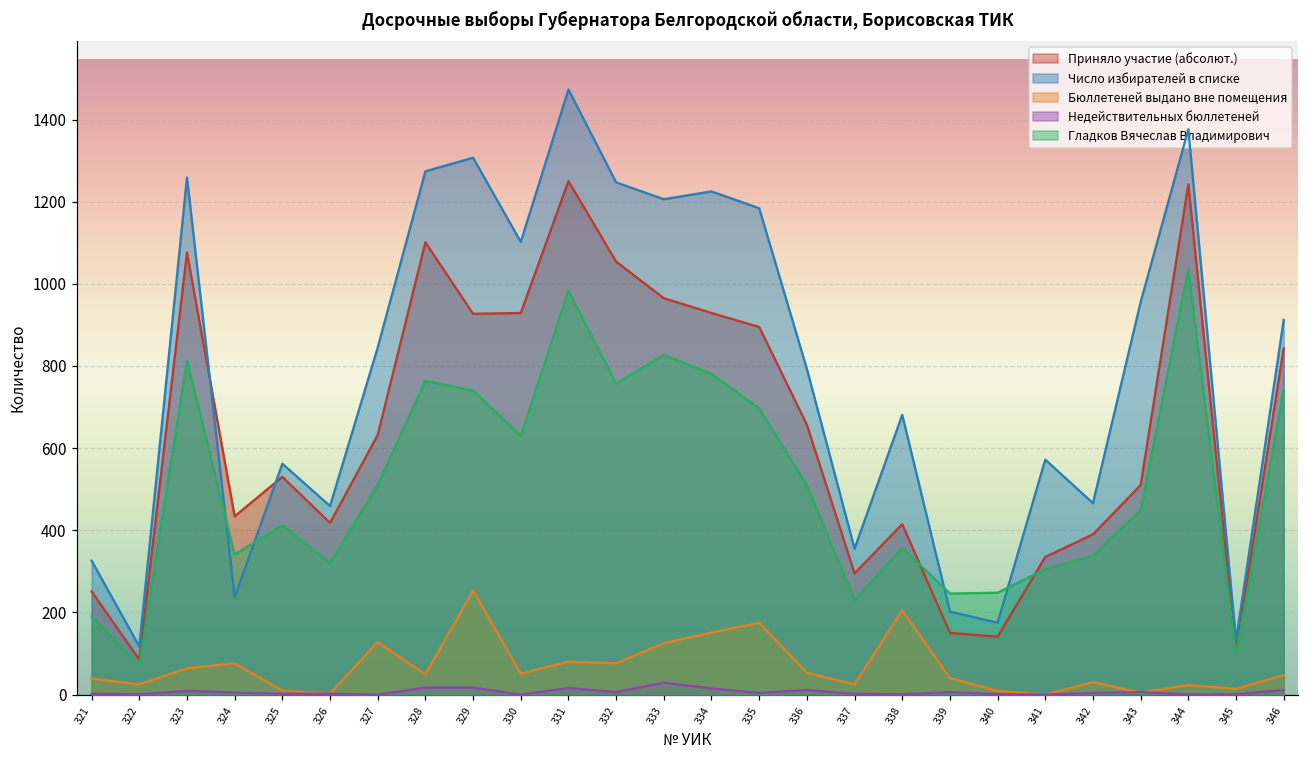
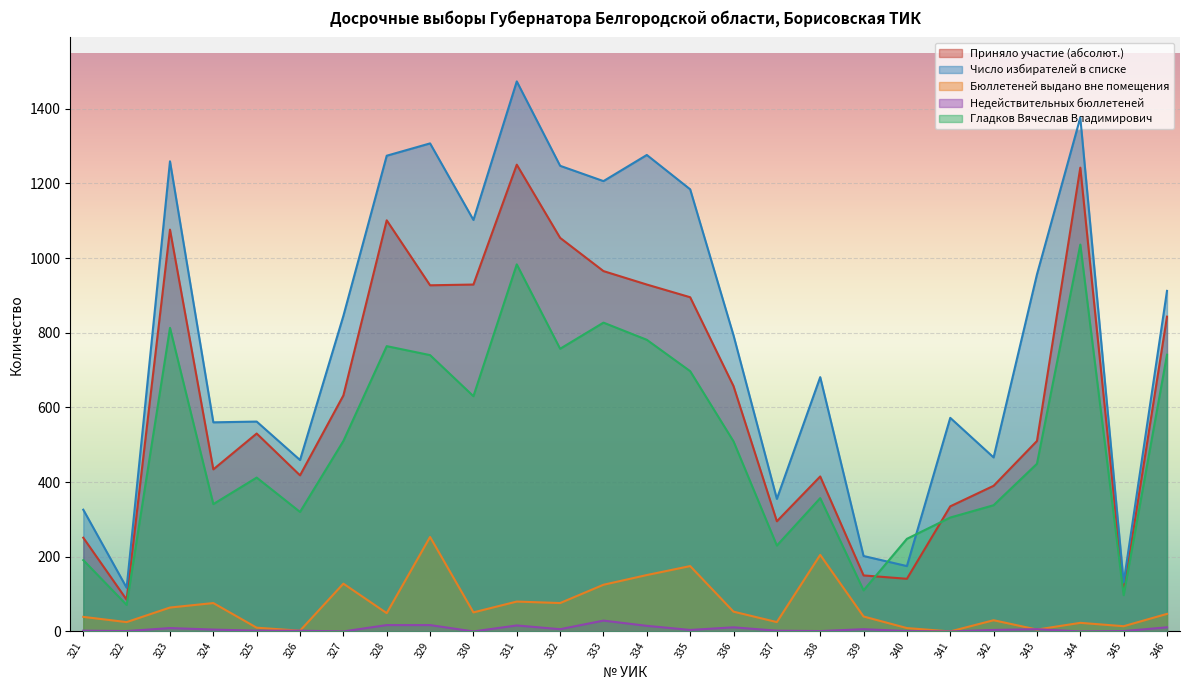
Число избирателей в списке, 324: 240 -> 560
Число избирателей в списке, 334: 1230 -> 1280
Гладков Вячеслав Владимирович, 339: 250 -> 110
